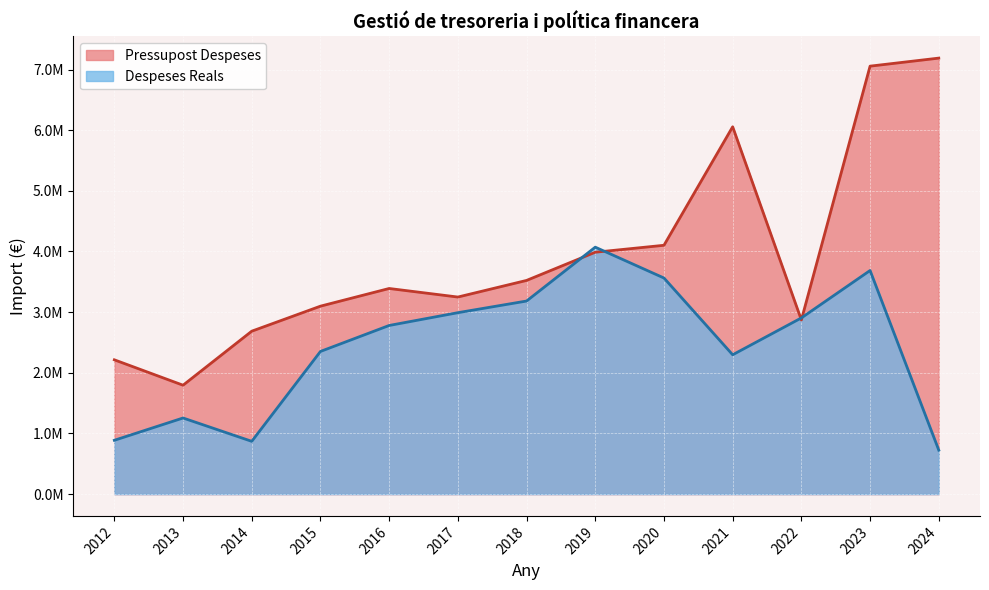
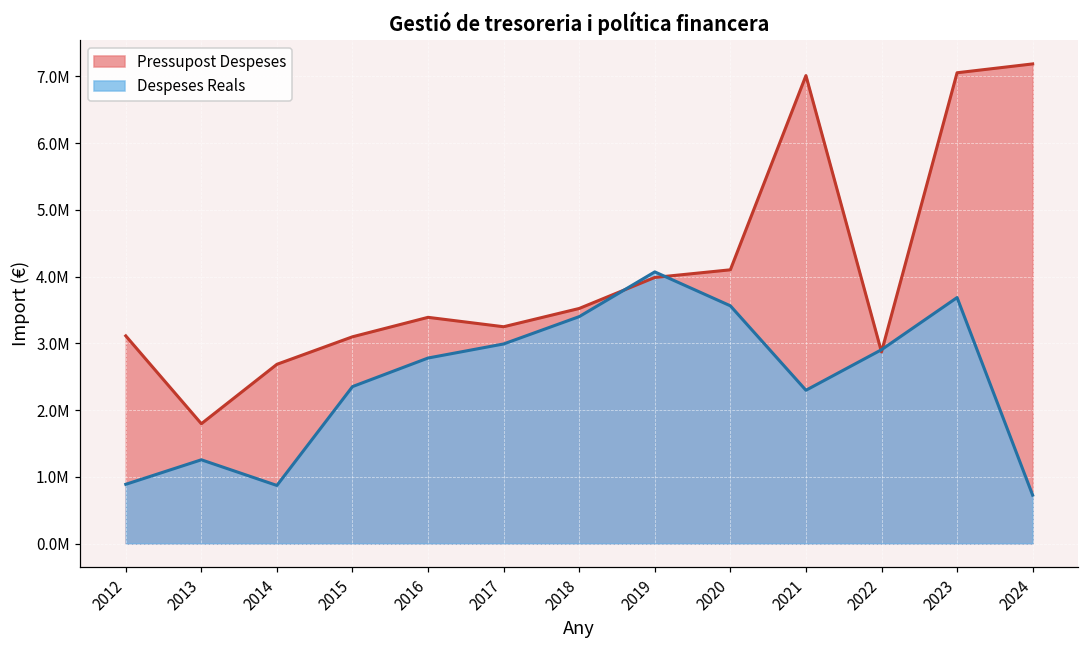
Pressupost Despeses, 2012: 2200000 -> 3100000
Despeses Reals, 2018: 3200000 -> 3400000
Pressupost Despeses, 2021: 6100000 -> 7000000
